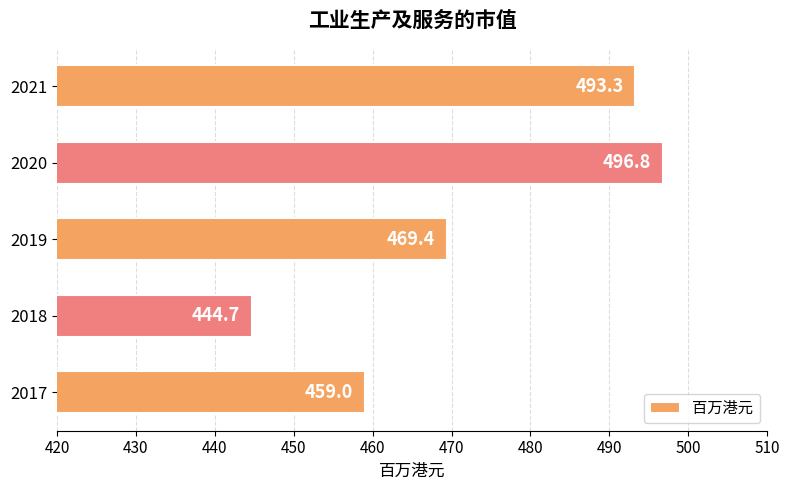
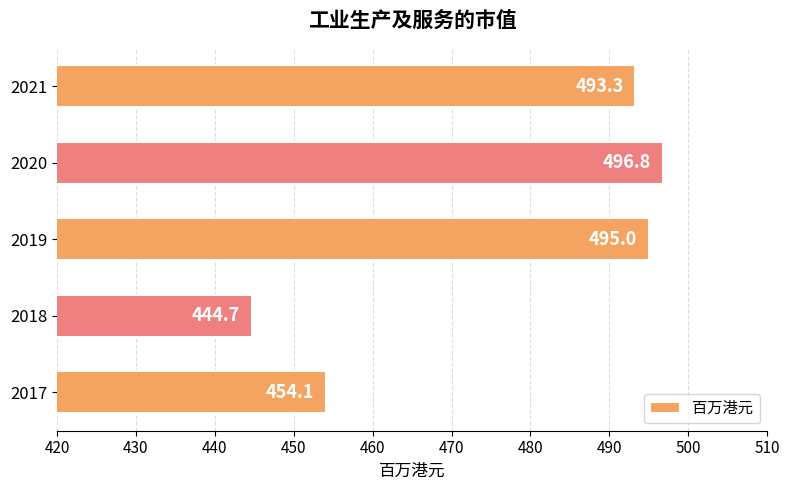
2019: 469.4 -> 495.0
2017: 459.0 -> 454.1
